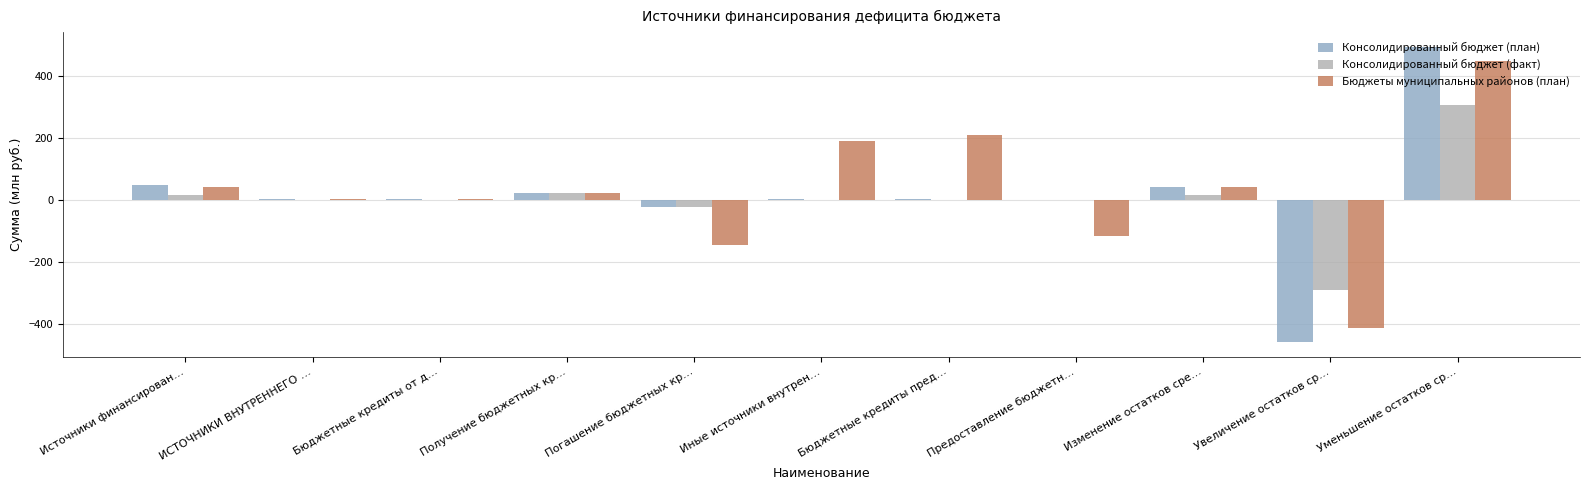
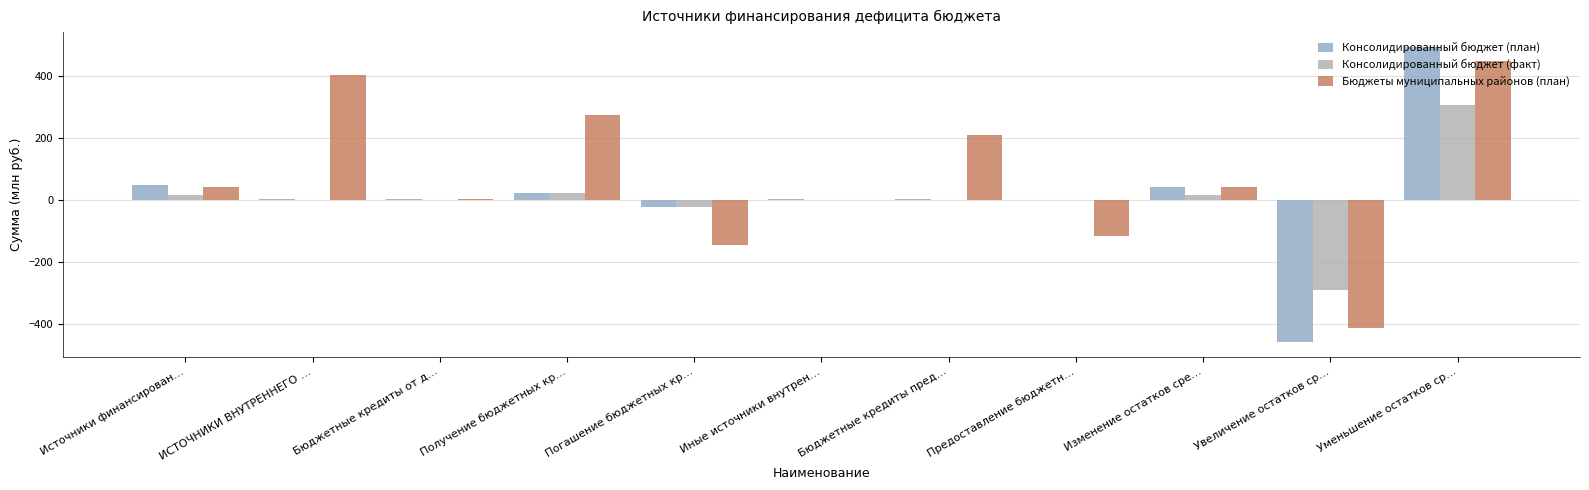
Бюджеты муниципальных районов (план), ИСТОЧНИКИ ВНУТРЕННЕГО …: 0 -> 400
Бюджеты муниципальных районов (план), Получение бюджетных кр…: 20 -> 270
Бюджеты муниципальных районов (план), Иные источники внутрен…: 190 -> 0
